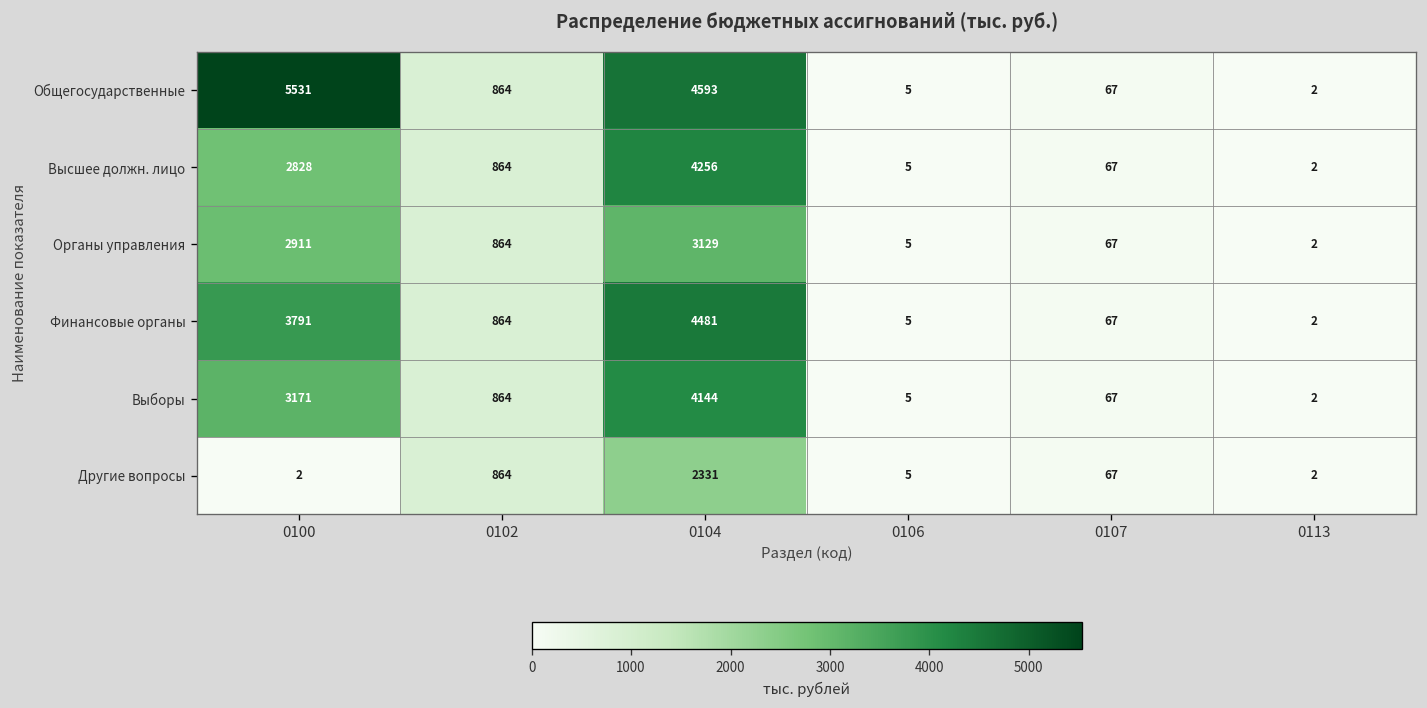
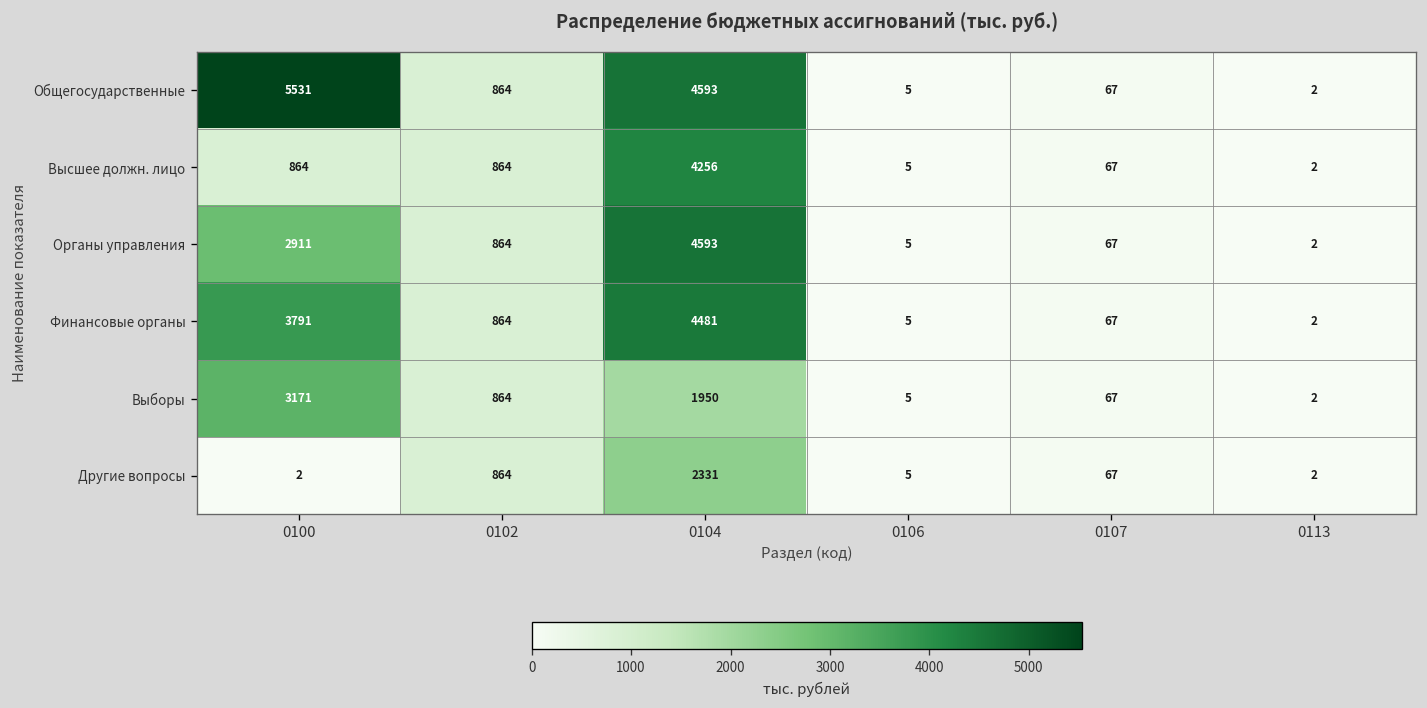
Высшее должн. лицо, 0100: 2828 -> 864
Органы управления, 0104: 3129 -> 4593
Выборы, 0104: 4144 -> 1950
